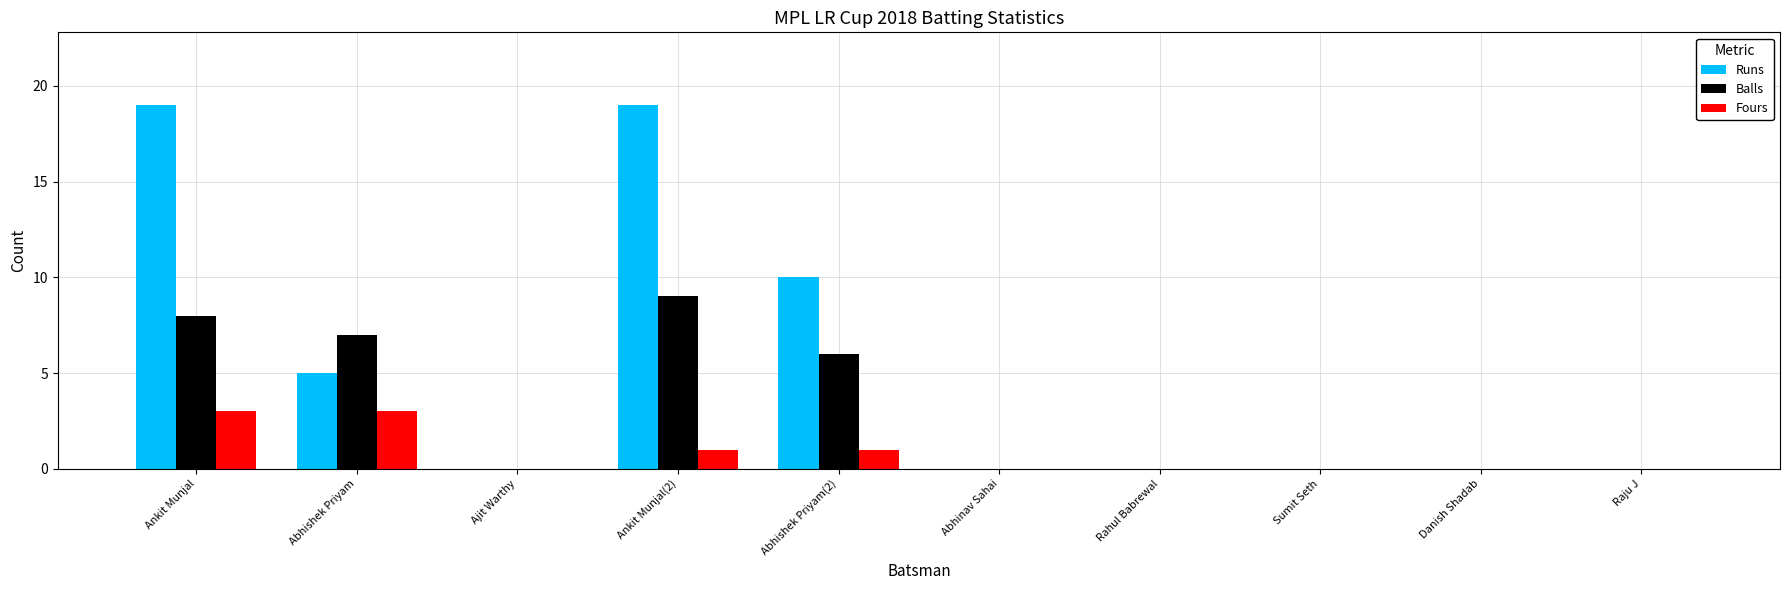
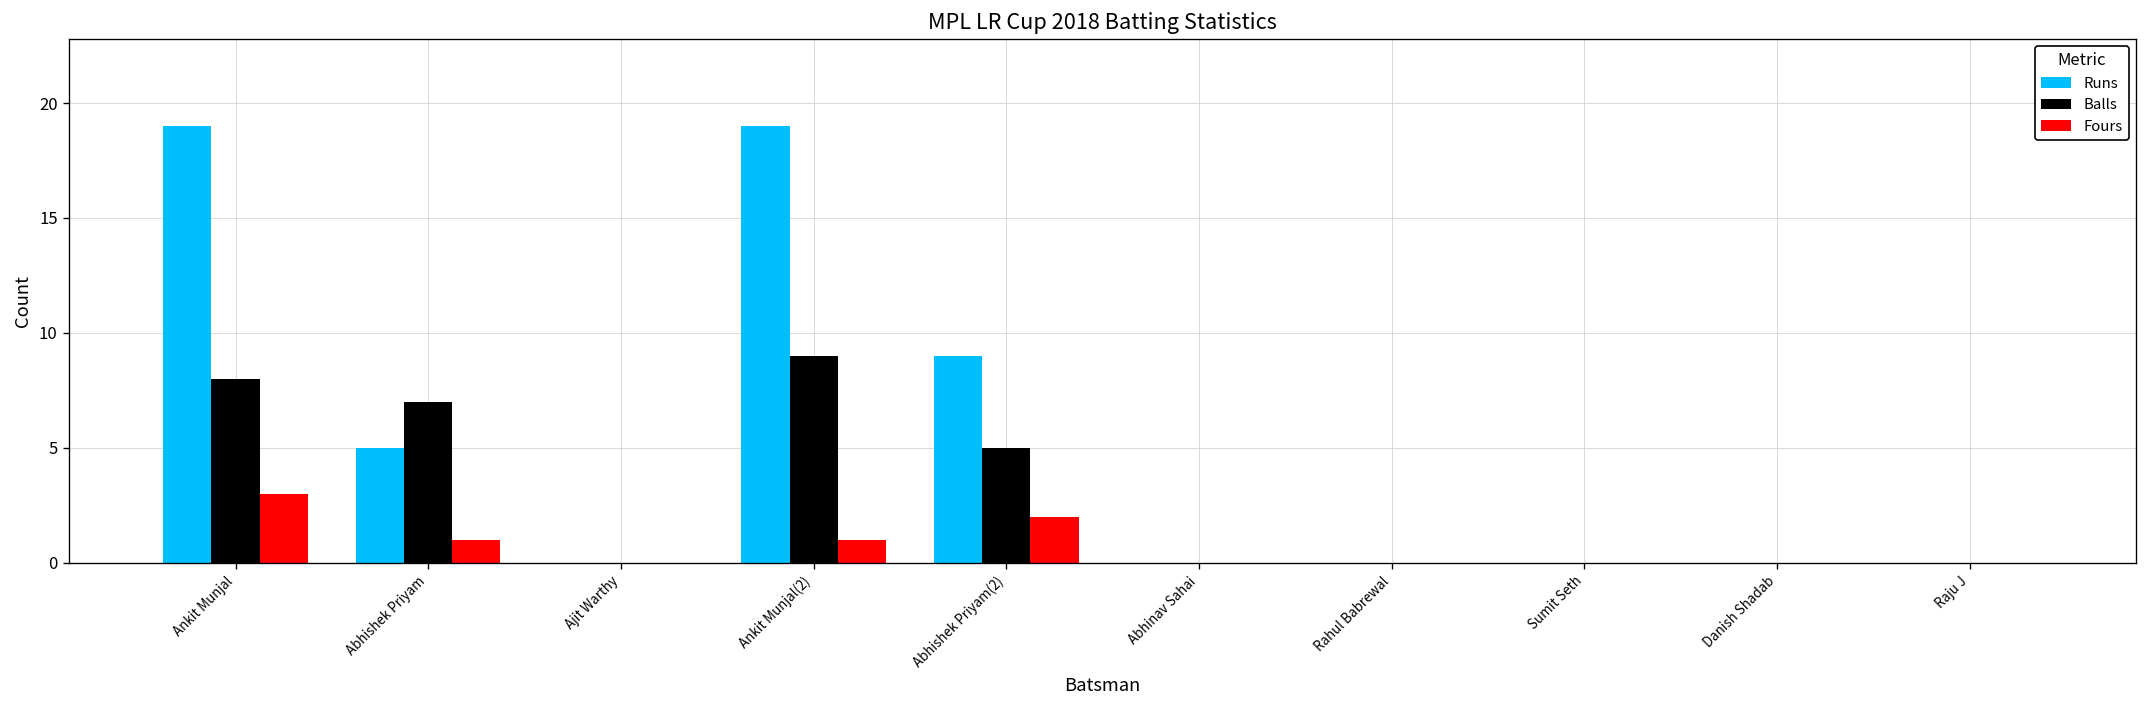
Fours, Abhishek Priyam: 3 -> 1
Runs, Abhishek Priyam(2): 10 -> 9
Balls, Abhishek Priyam(2): 6 -> 5
Fours, Abhishek Priyam(2): 1 -> 2
